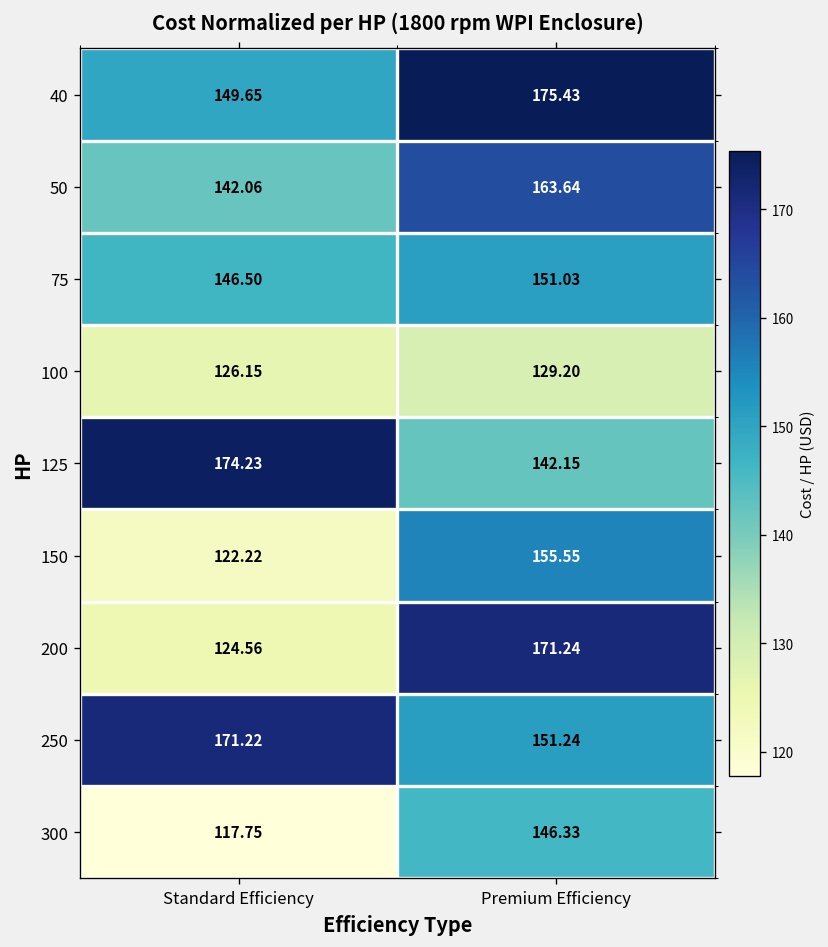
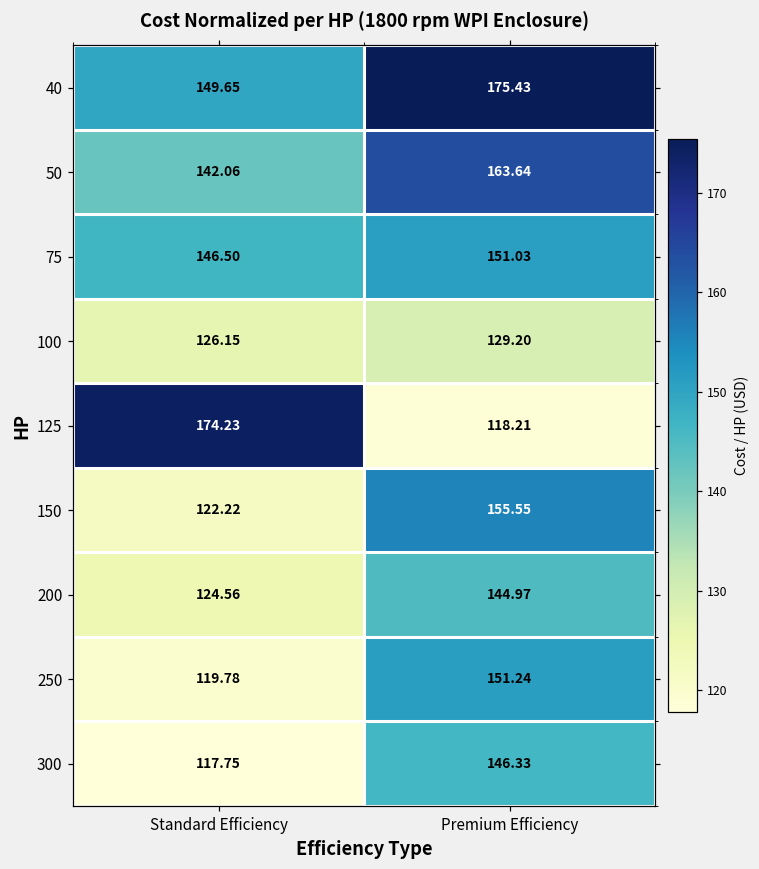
125, Premium Efficiency: 142.15 -> 118.21
200, Premium Efficiency: 171.24 -> 144.97
250, Standard Efficiency: 171.22 -> 119.78
